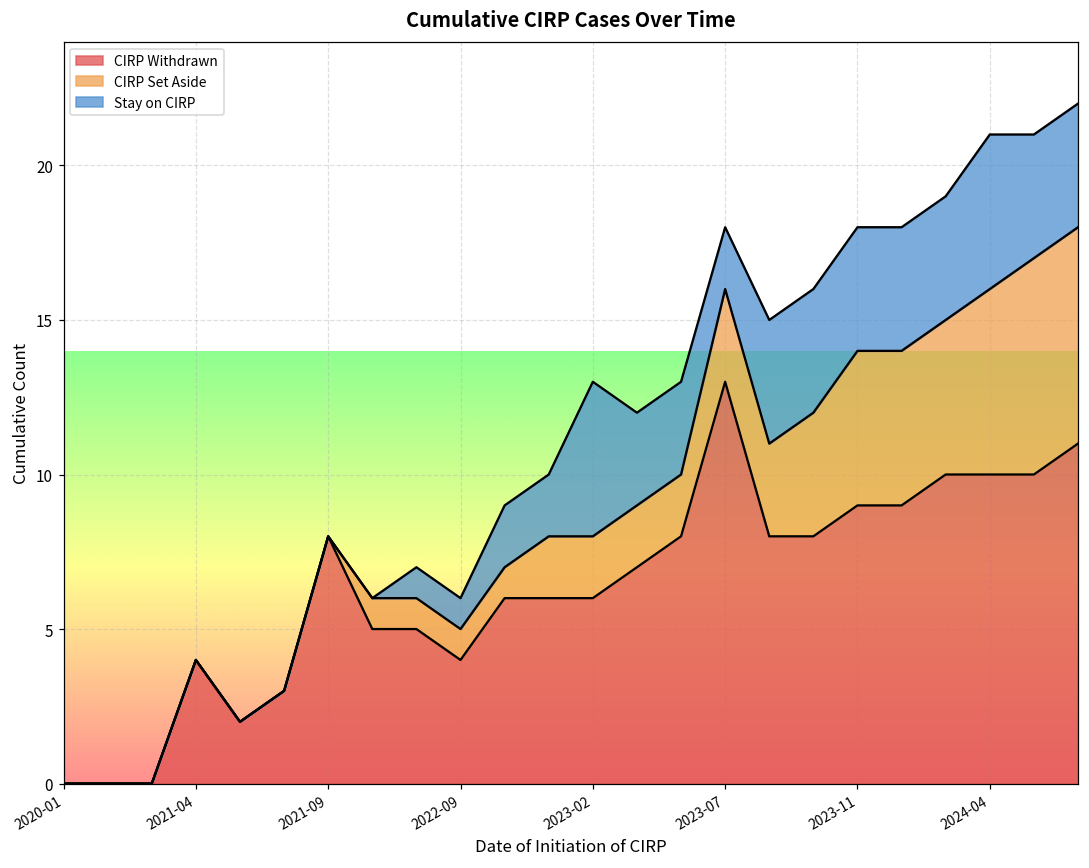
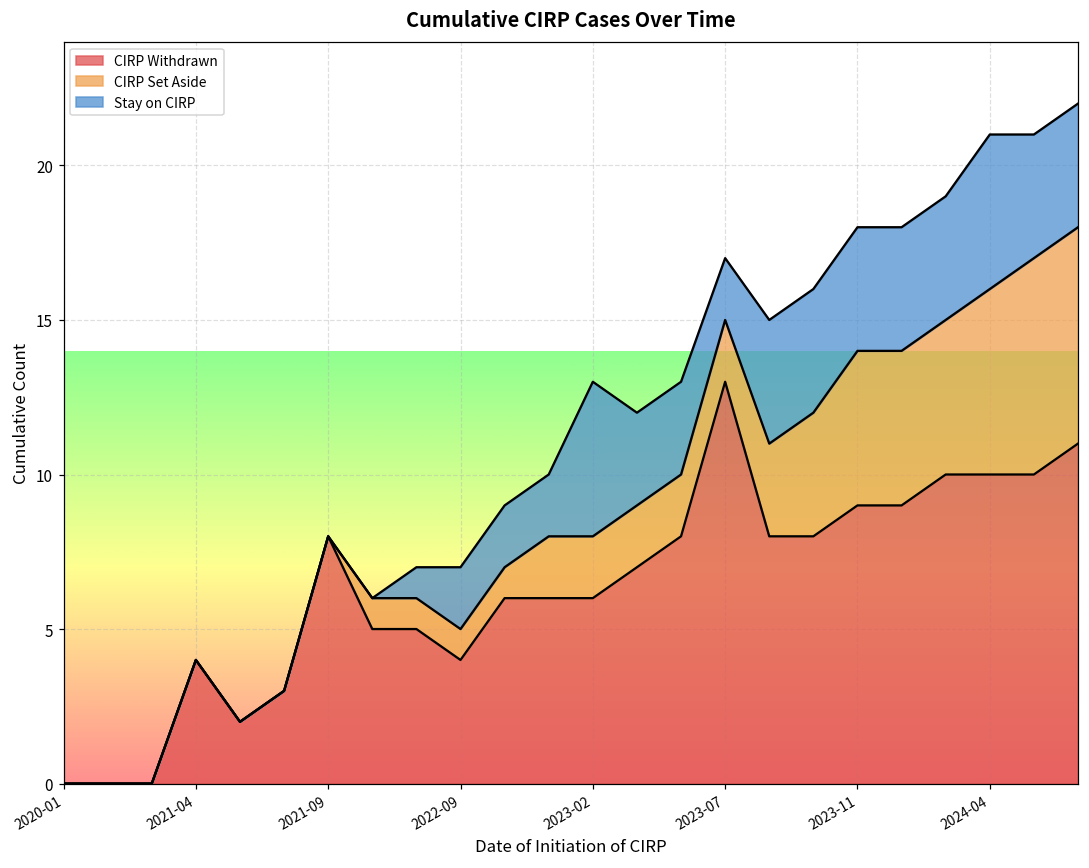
Stay on CIRP, 2022-09: 1 -> 2
CIRP Set Aside, 2023-07: 3 -> 2
